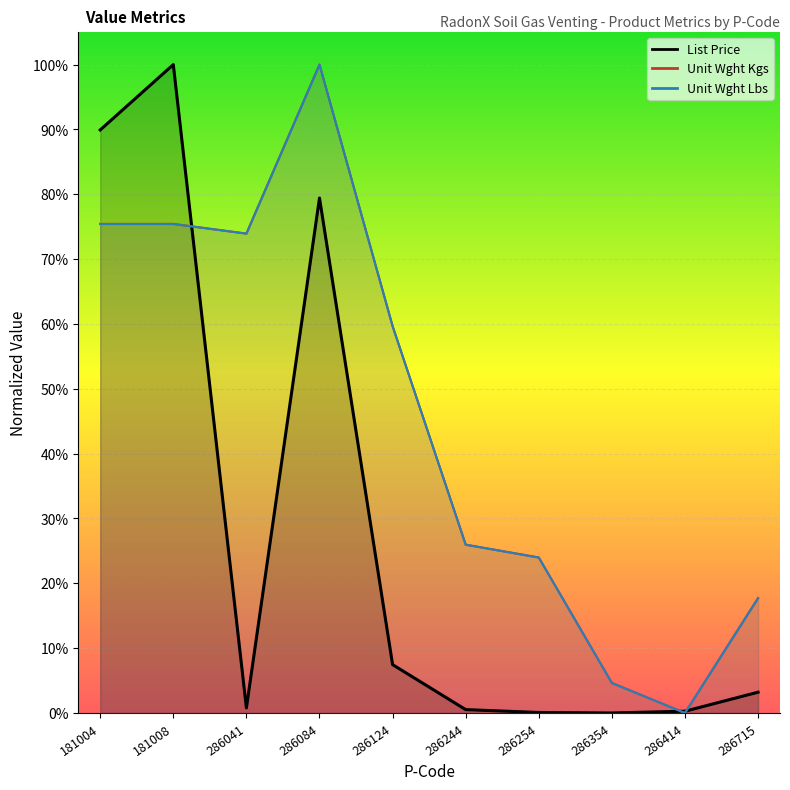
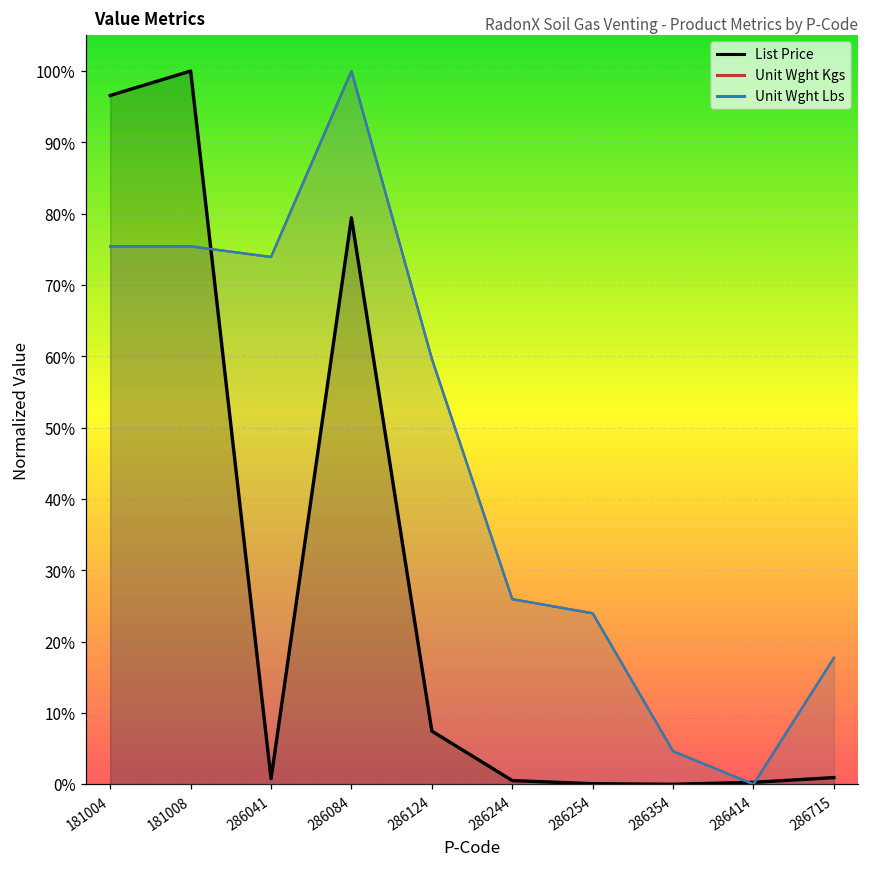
List Price, 181004: 90% -> 97%
List Price, 286715: 3% -> 1%
